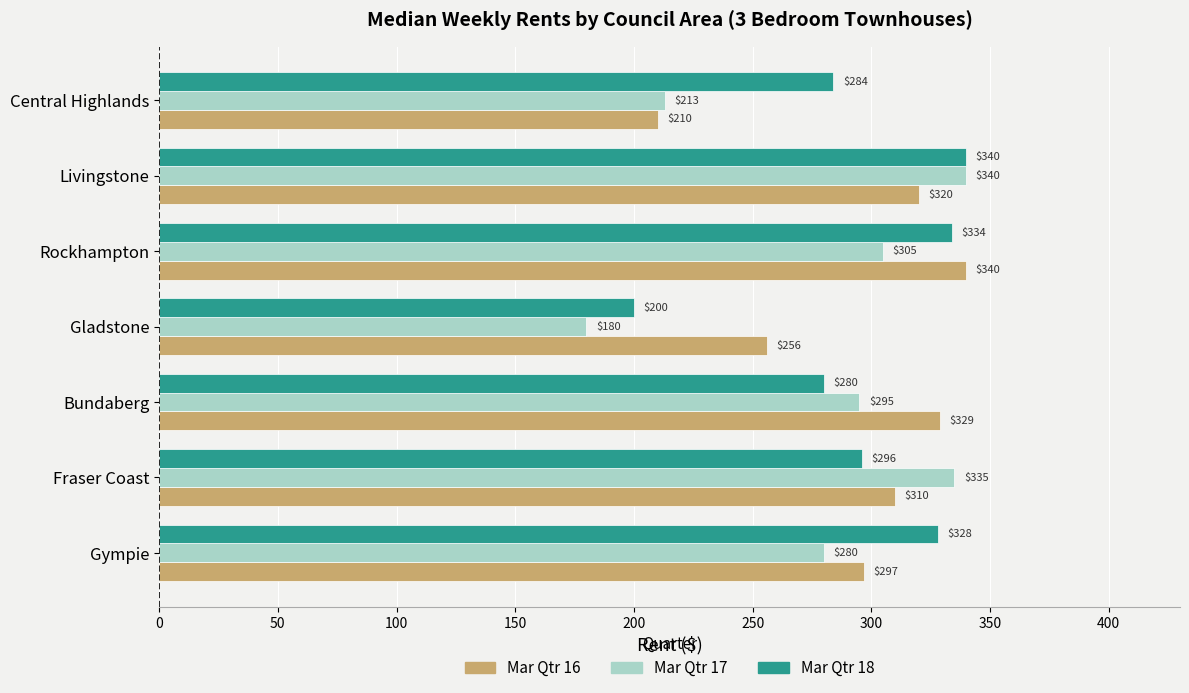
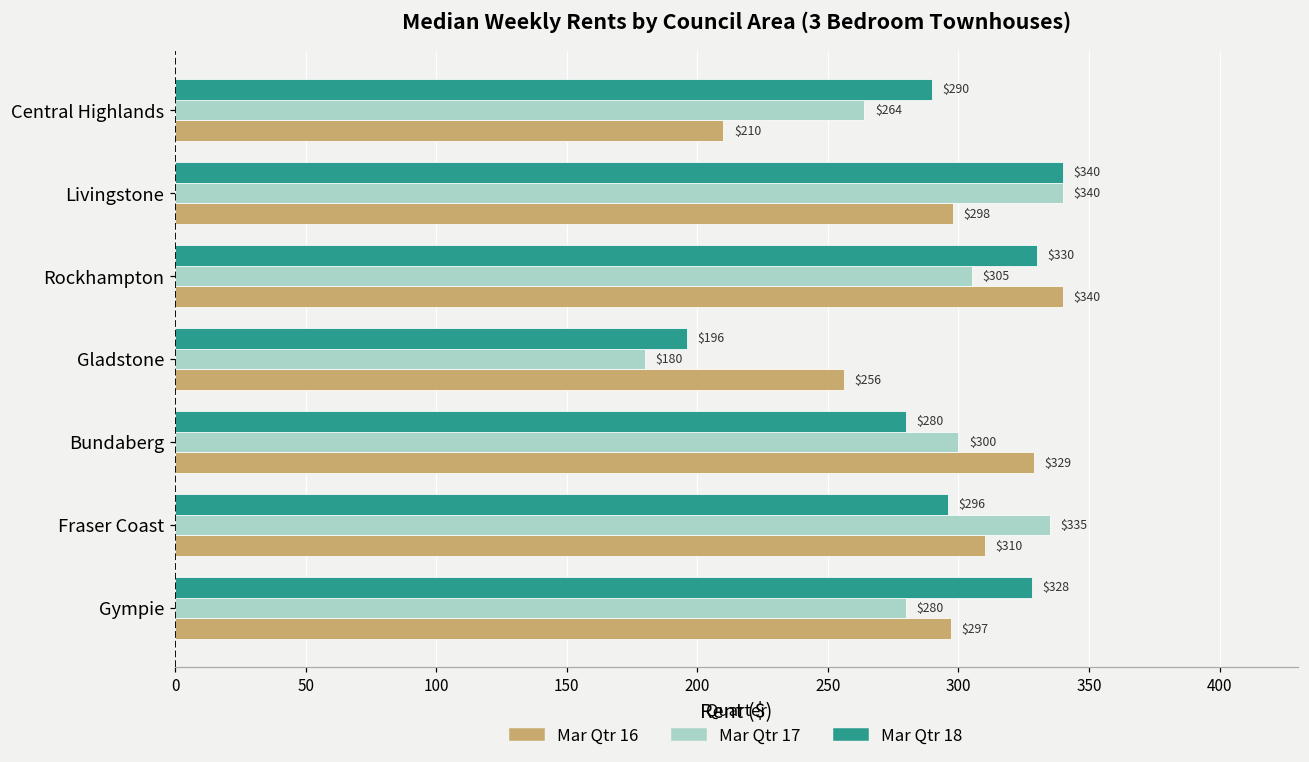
Mar Qtr 18, Central Highlands: $284 -> $290
Mar Qtr 17, Central Highlands: $213 -> $264
Mar Qtr 16, Livingstone: $320 -> $298
Mar Qtr 18, Rockhampton: $334 -> $330
Mar Qtr 18, Gladstone: $200 -> $196
Mar Qtr 17, Bundaberg: $295 -> $300
